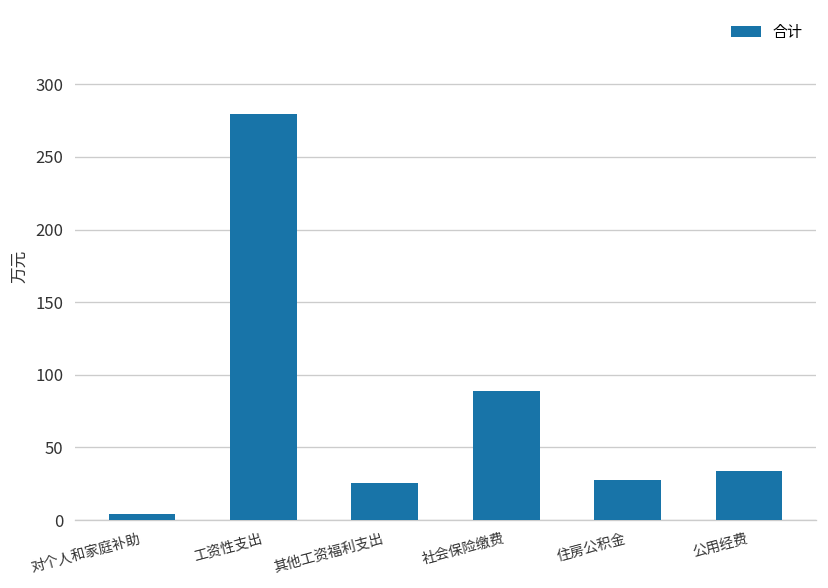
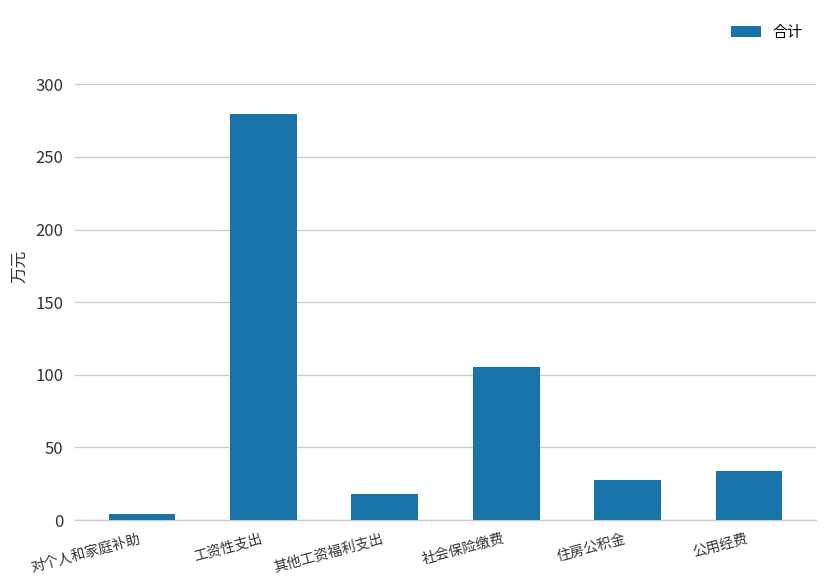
其他工资福利支出: 25 -> 18
社会保险缴费: 89 -> 105
